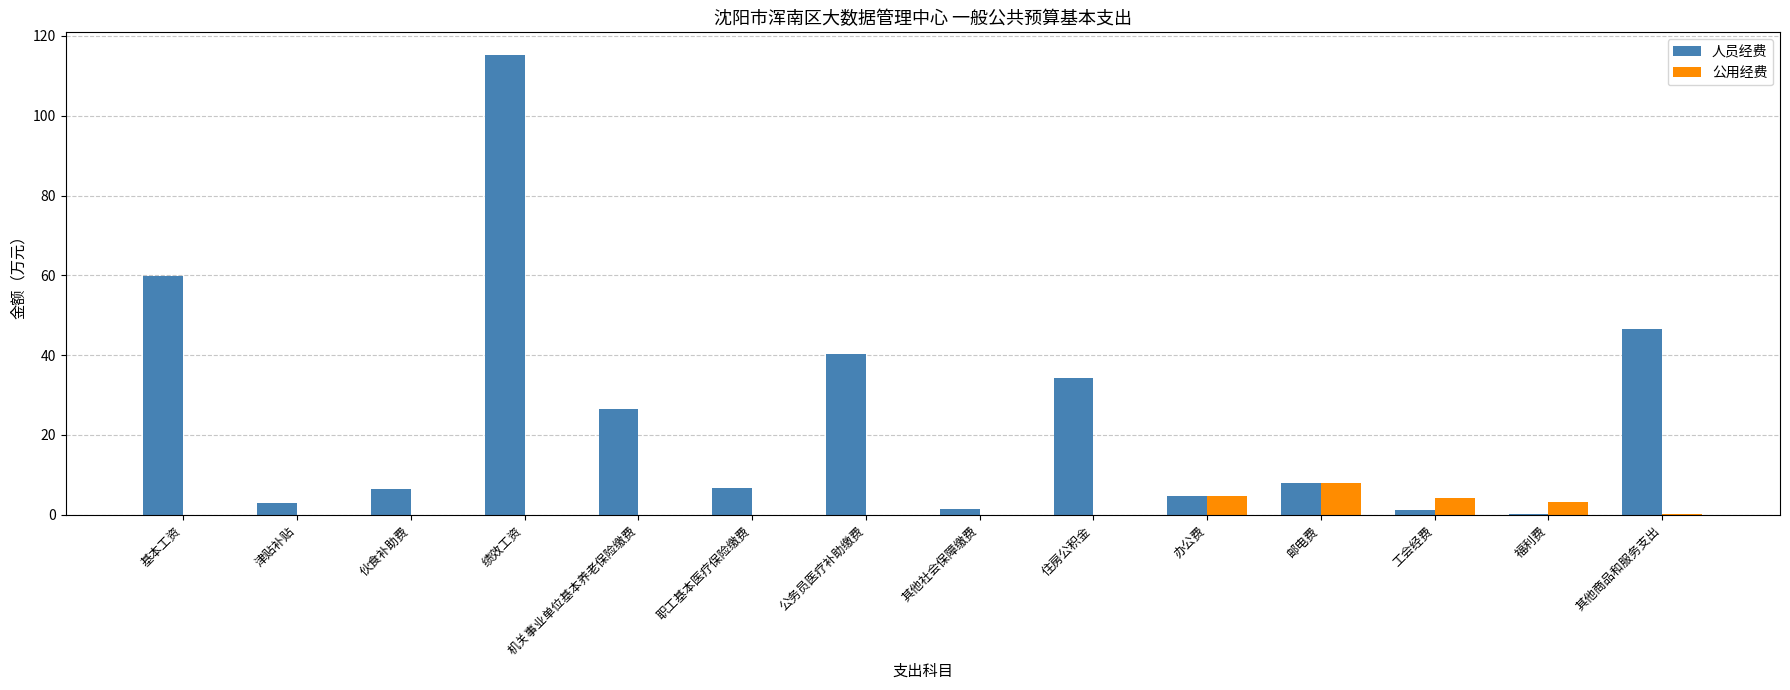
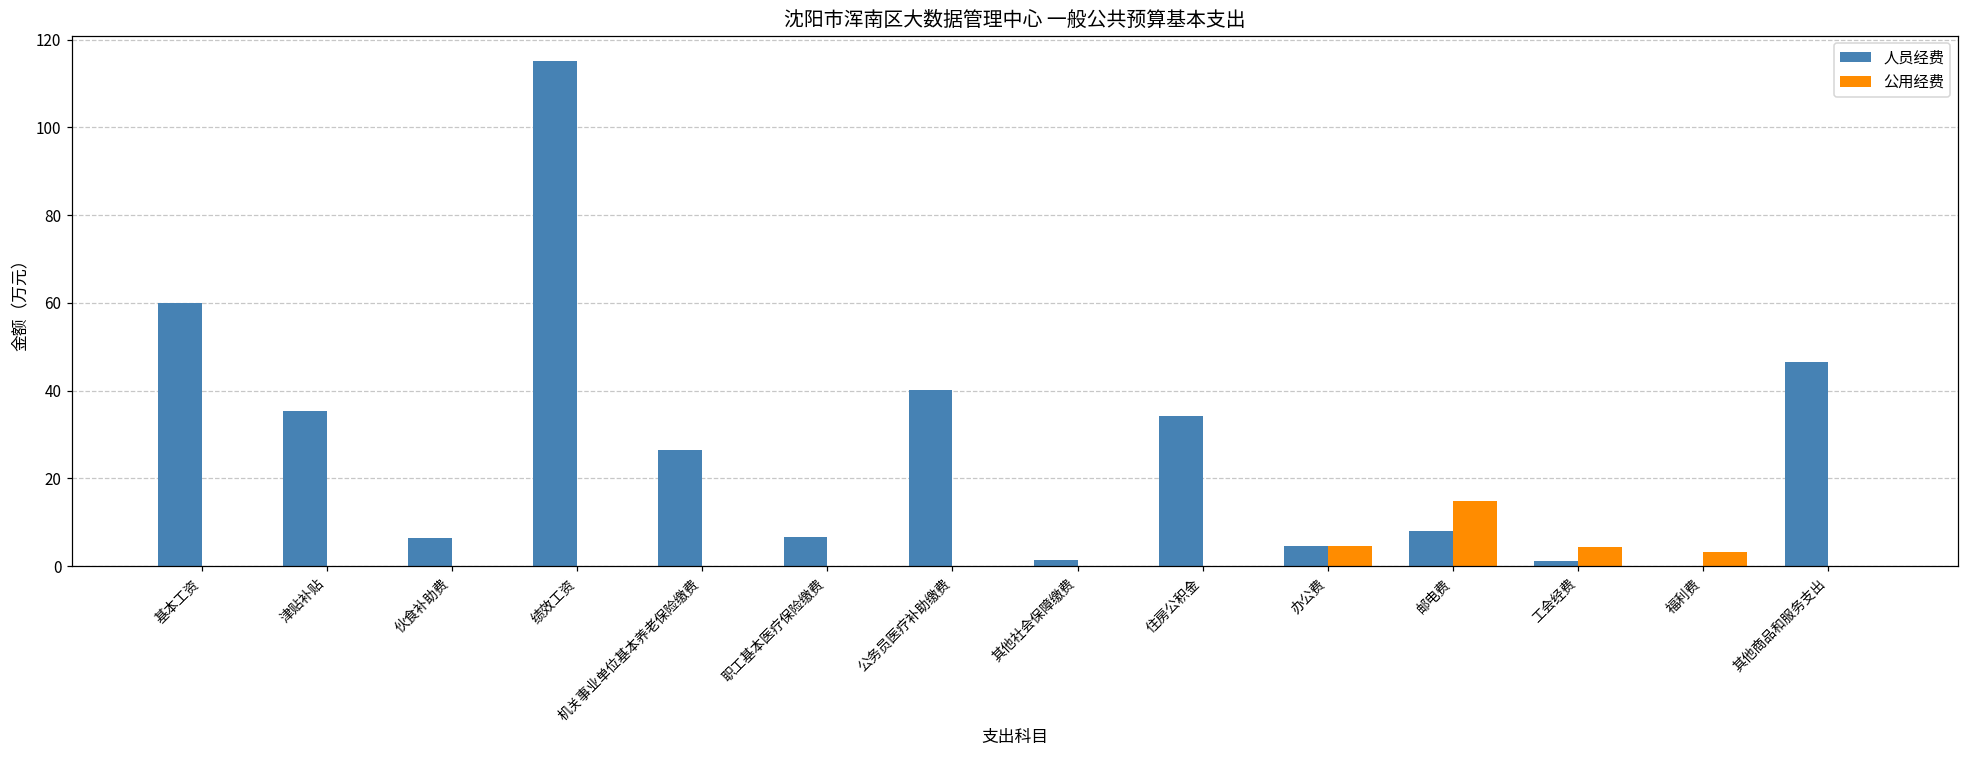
人员经费, 津贴补贴: 3 -> 35
公用经费, 邮电费: 8 -> 15
